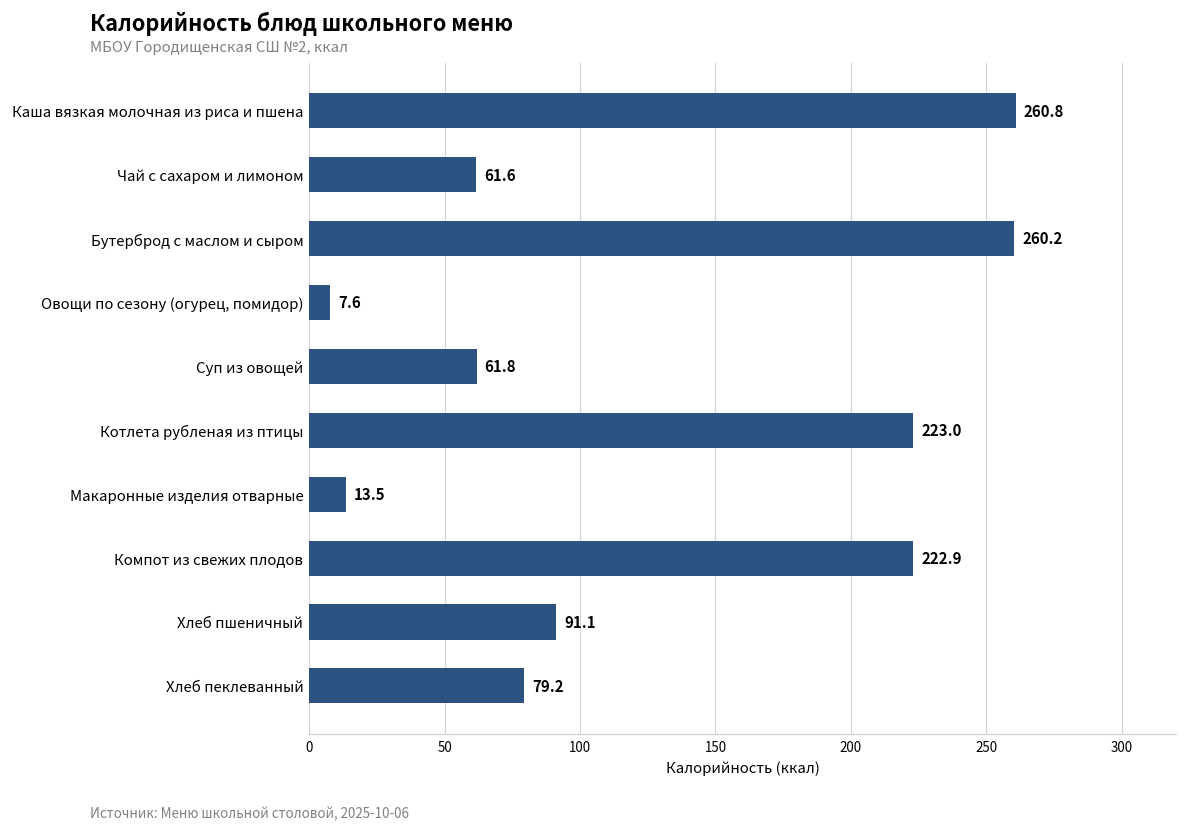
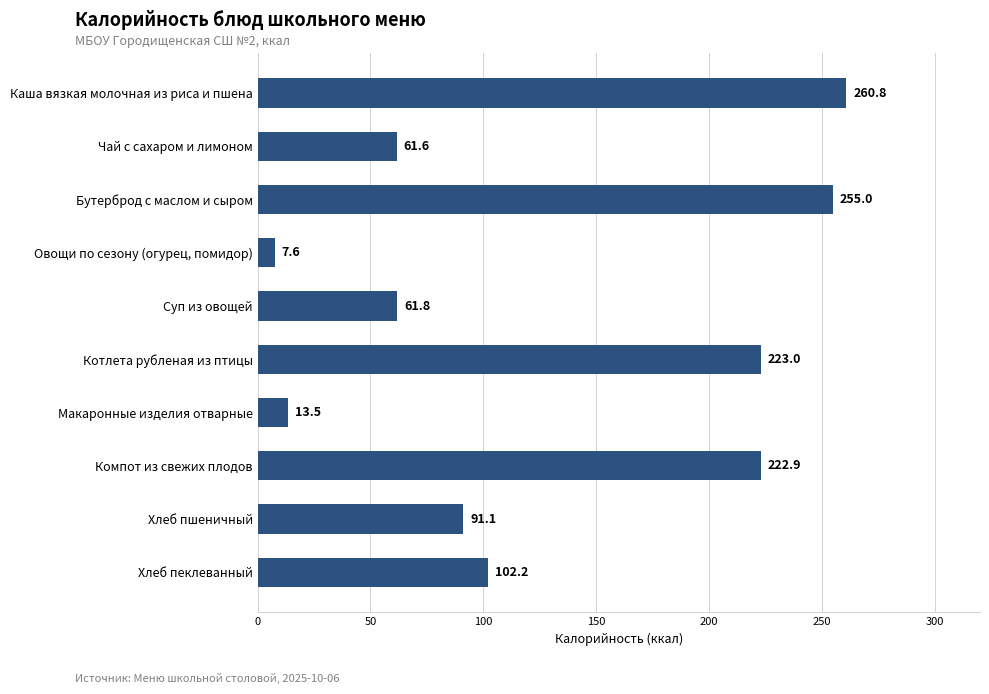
Бутерброд с маслом и сыром: 260.2 -> 255.0
Хлеб пеклеванный: 79.2 -> 102.2
